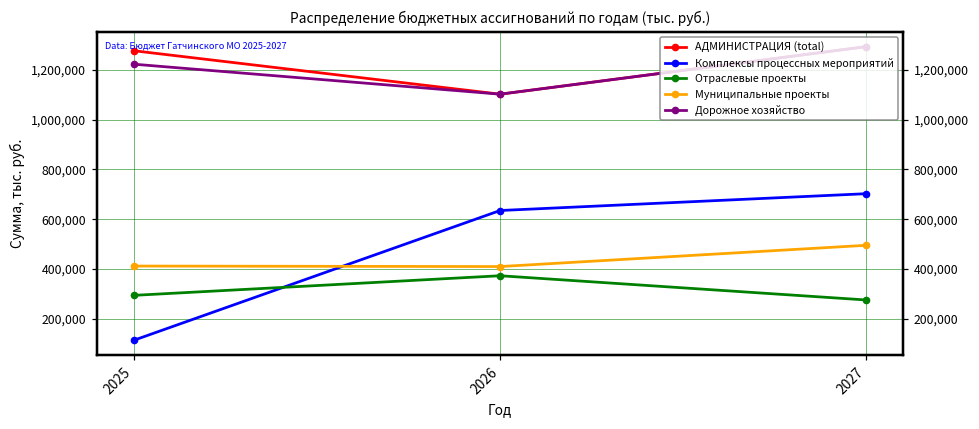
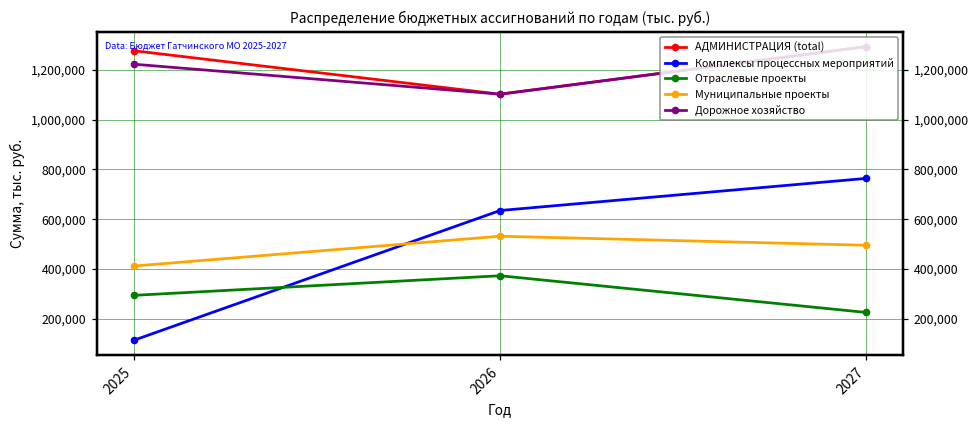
Муниципальные проекты, 2026: 410,000 -> 530,000
Комплексы процессных мероприятий, 2027: 700,000 -> 760,000
Отраслевые проекты, 2027: 280,000 -> 230,000
